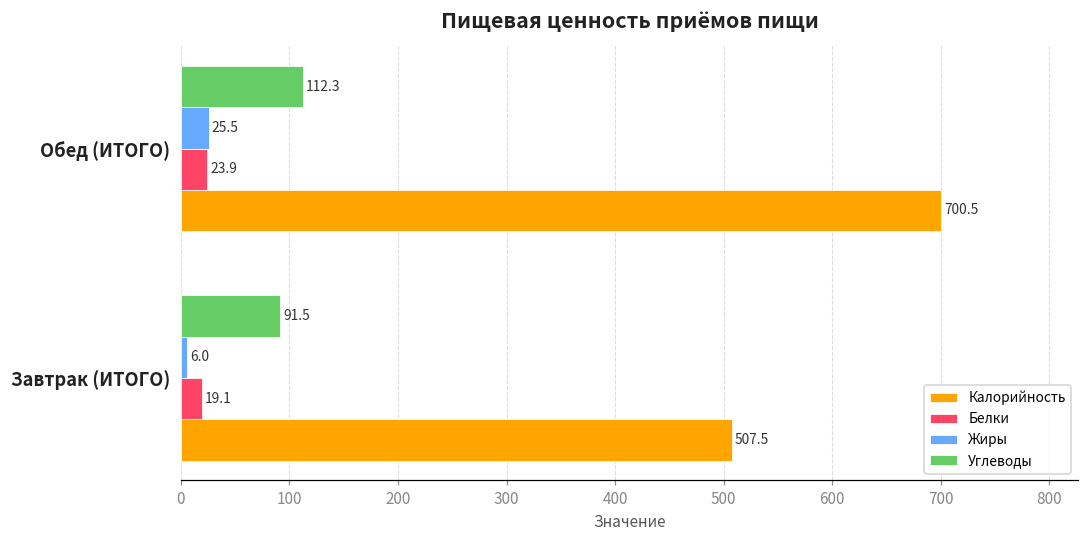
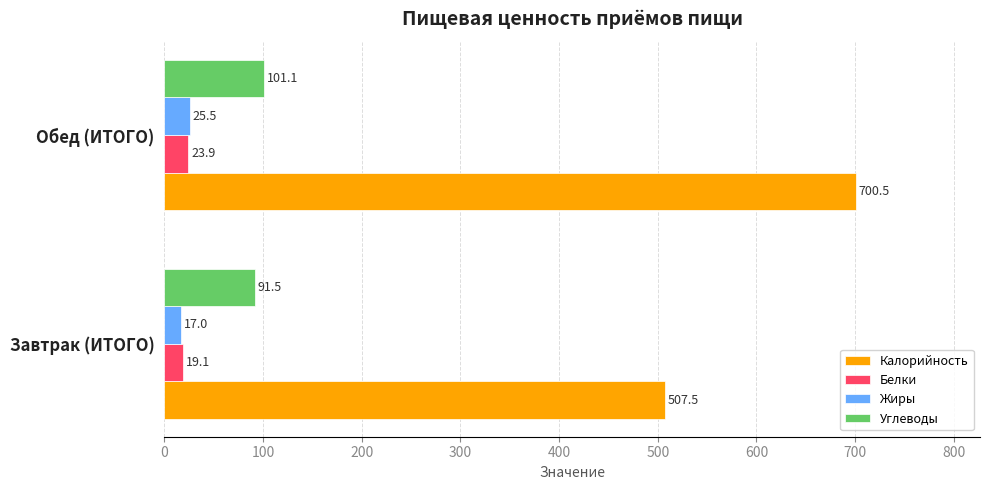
Углеводы, Обед (ИТОГО): 112.3 -> 101.1
Жиры, Завтрак (ИТОГО): 6.0 -> 17.0
